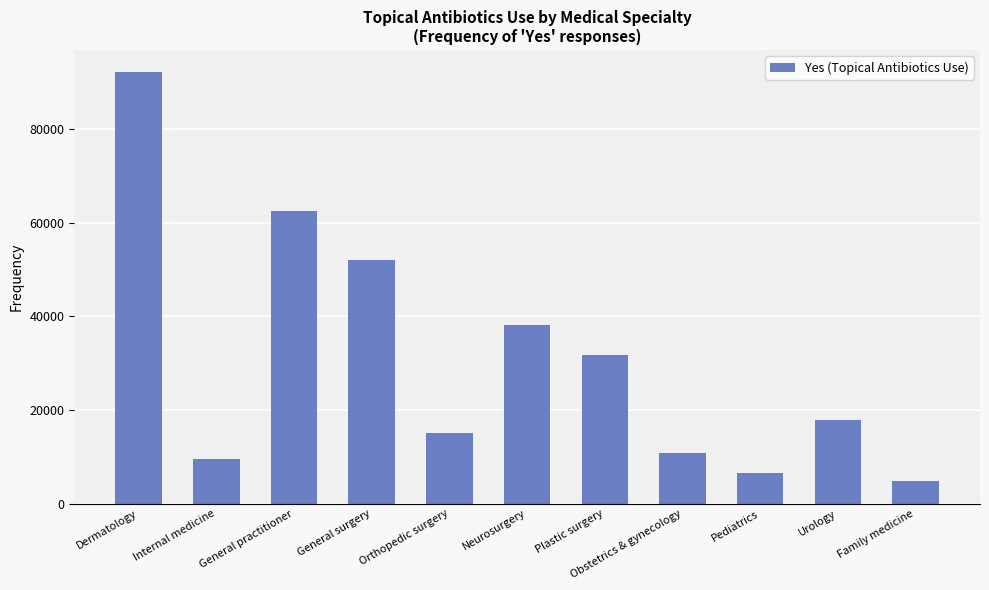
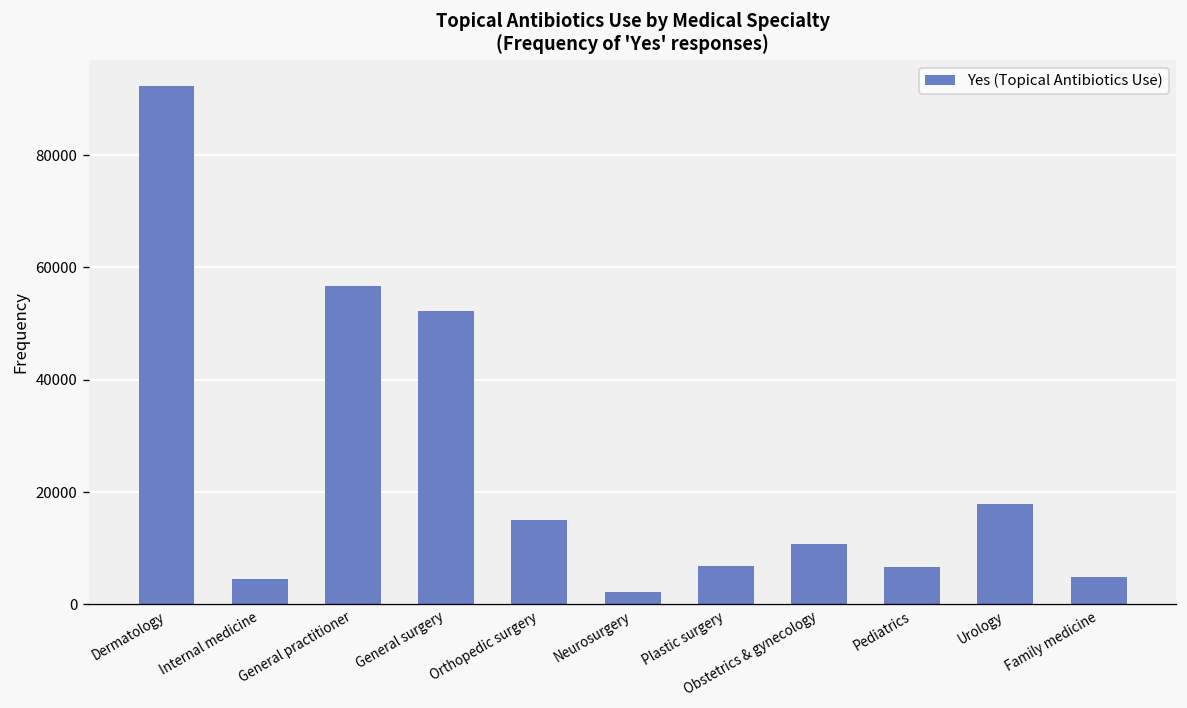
Internal medicine: 10000 -> 5000
General practitioner: 62000 -> 57000
Neurosurgery: 38000 -> 2000
Plastic surgery: 32000 -> 7000
